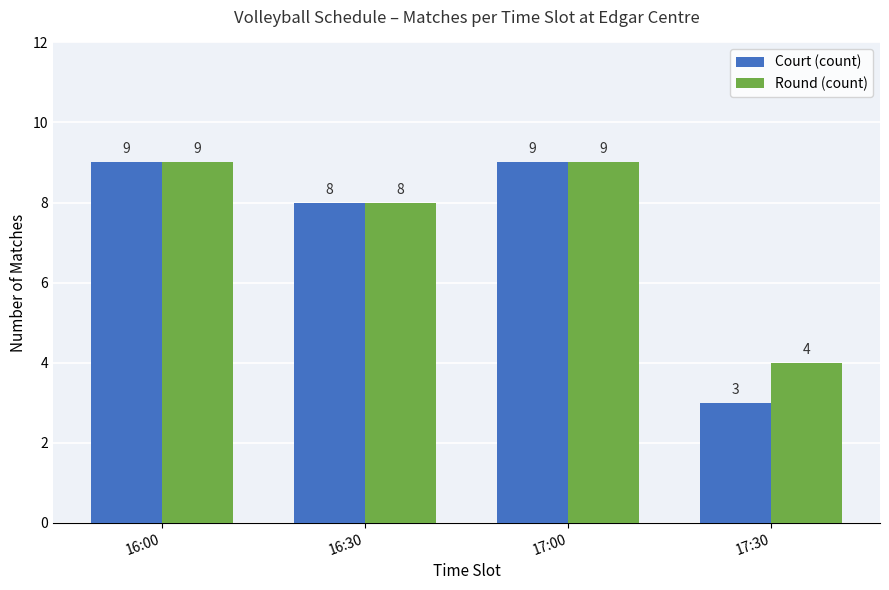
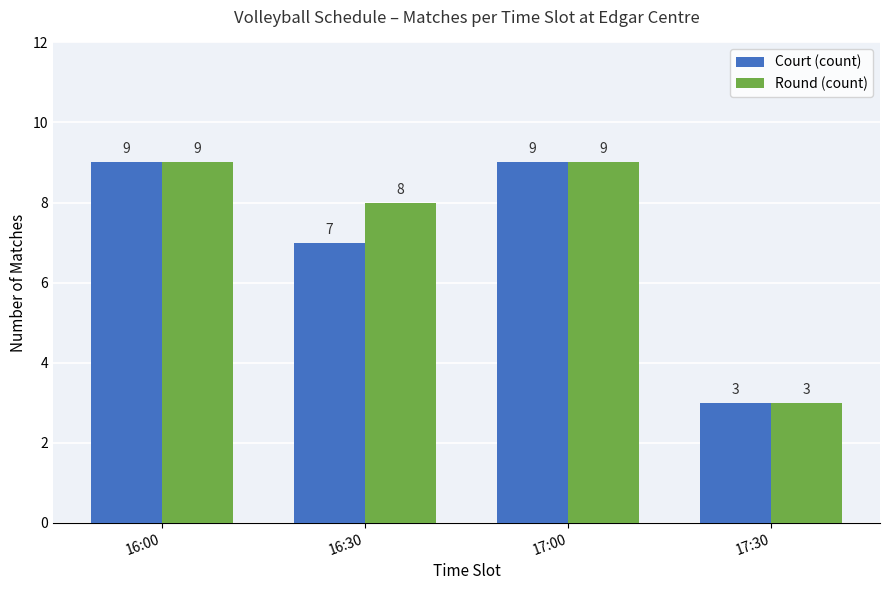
Court (count), 16:30: 8 -> 7
Round (count), 17:30: 4 -> 3
